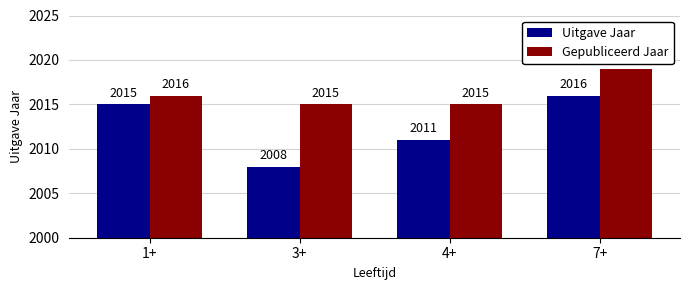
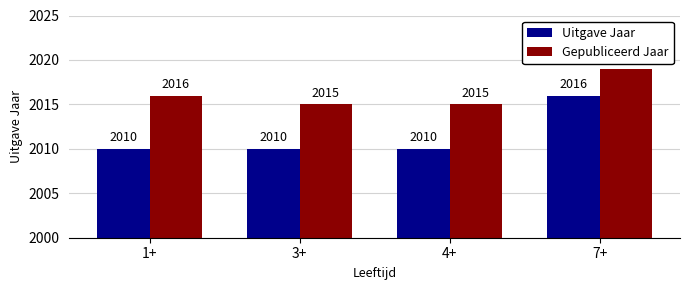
Uitgave Jaar, 1+: 2015 -> 2010
Uitgave Jaar, 3+: 2008 -> 2010
Uitgave Jaar, 4+: 2011 -> 2010
